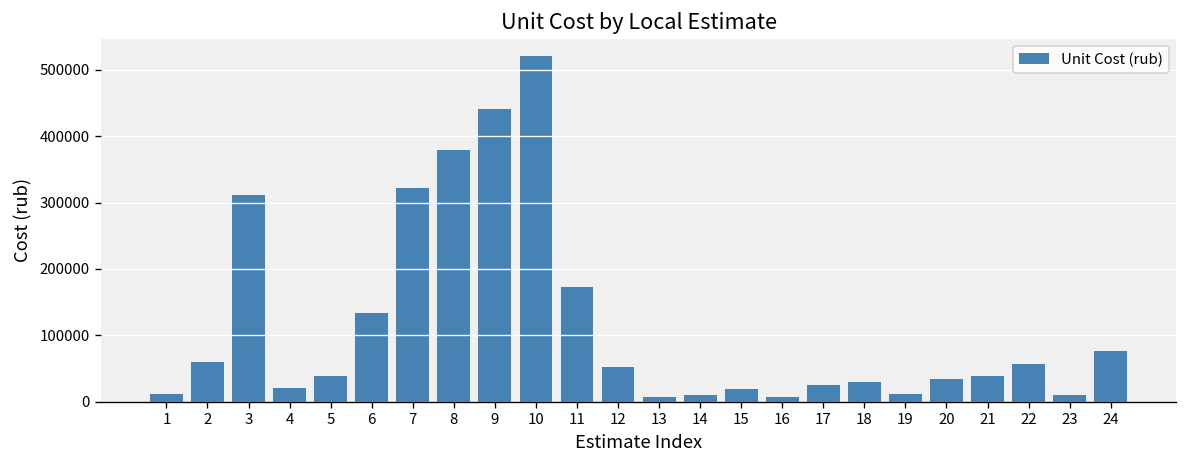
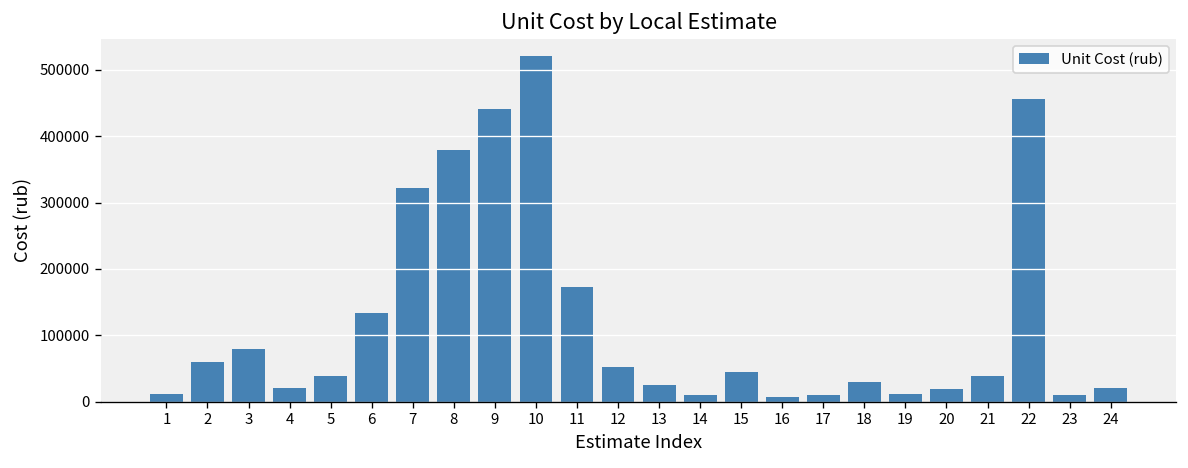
3: 310000 -> 80000
13: 10000 -> 30000
15: 20000 -> 40000
17: 30000 -> 10000
20: 30000 -> 20000
22: 60000 -> 460000
24: 80000 -> 20000
